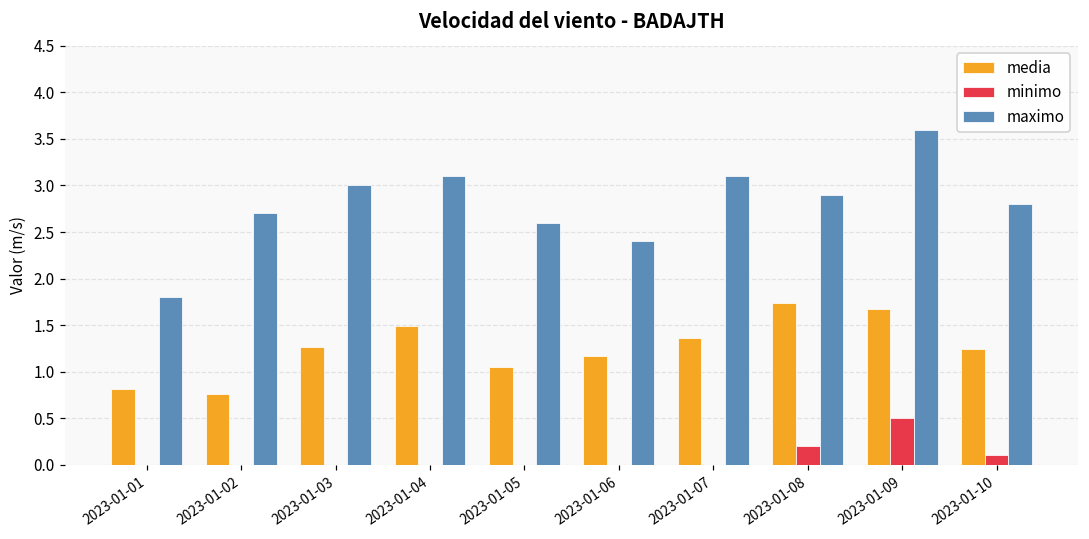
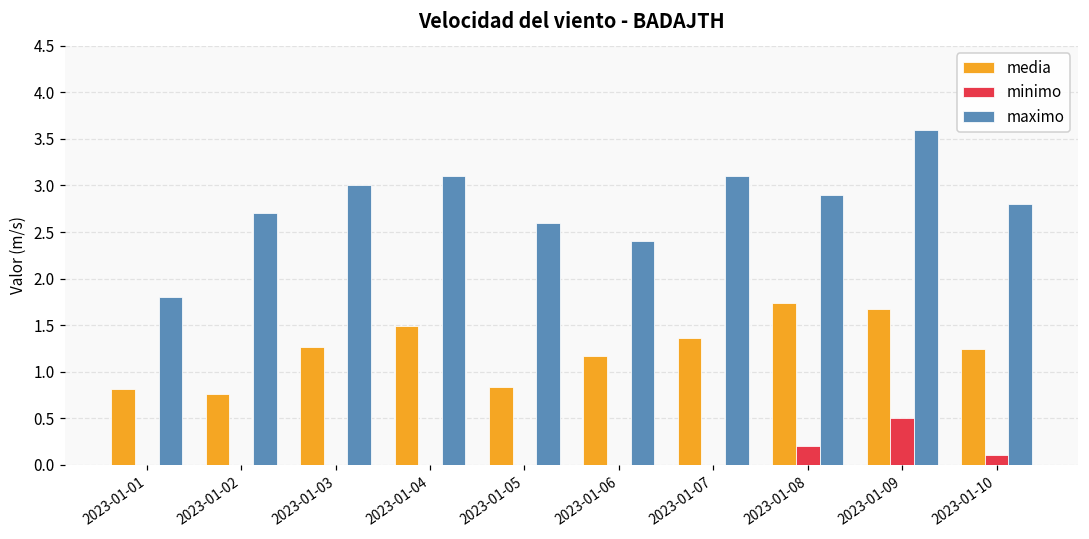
media, 2023-01-05: 1.1 -> 0.8
